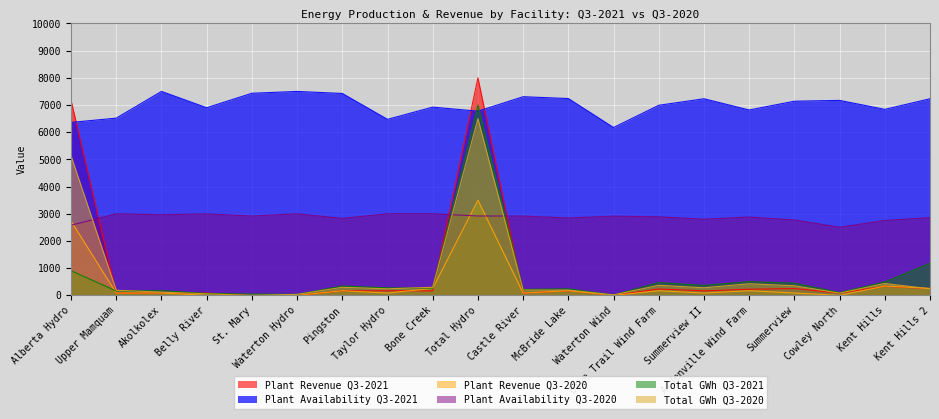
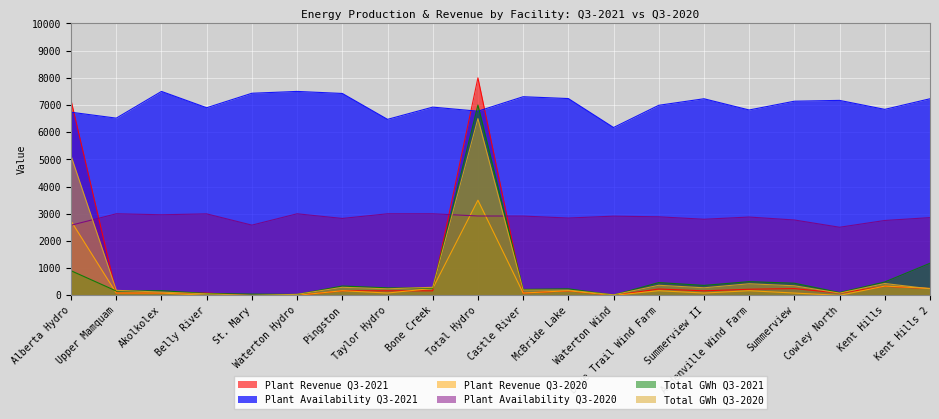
Plant Availability Q3-2021, Alberta Hydro: 6400 -> 6700
Plant Availability Q3-2020, St. Mary: 2900 -> 2600
